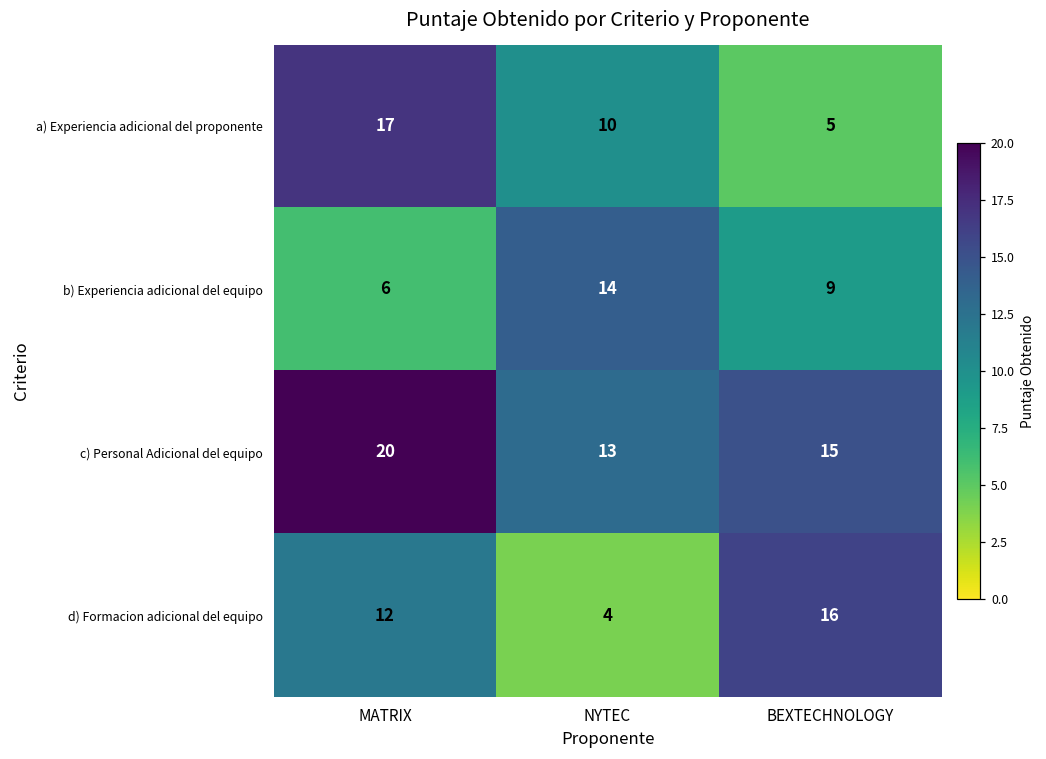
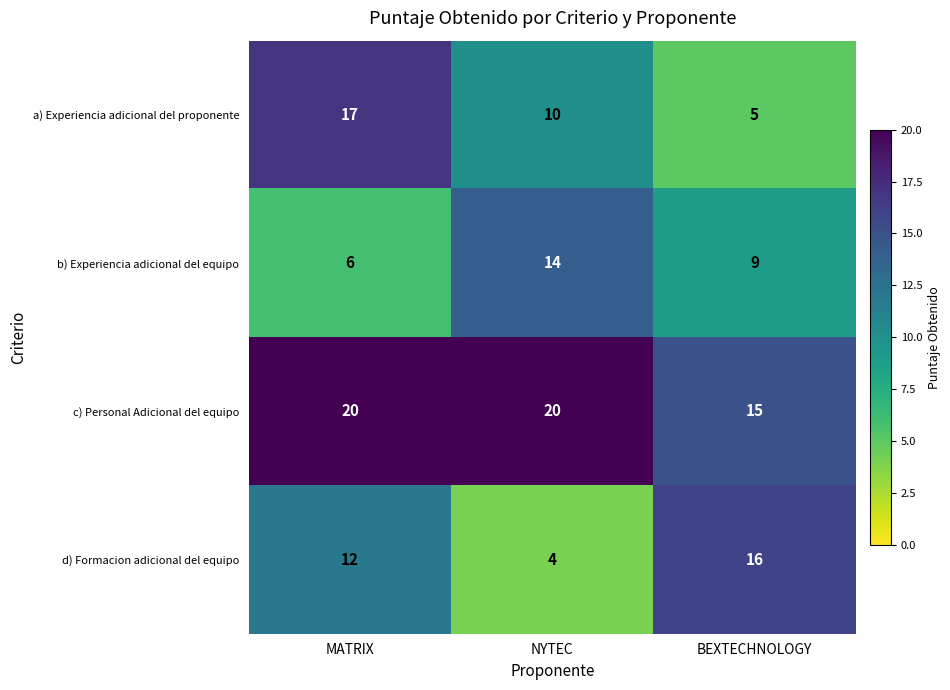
c) Personal Adicional del equipo, NYTEC: 13 -> 20
